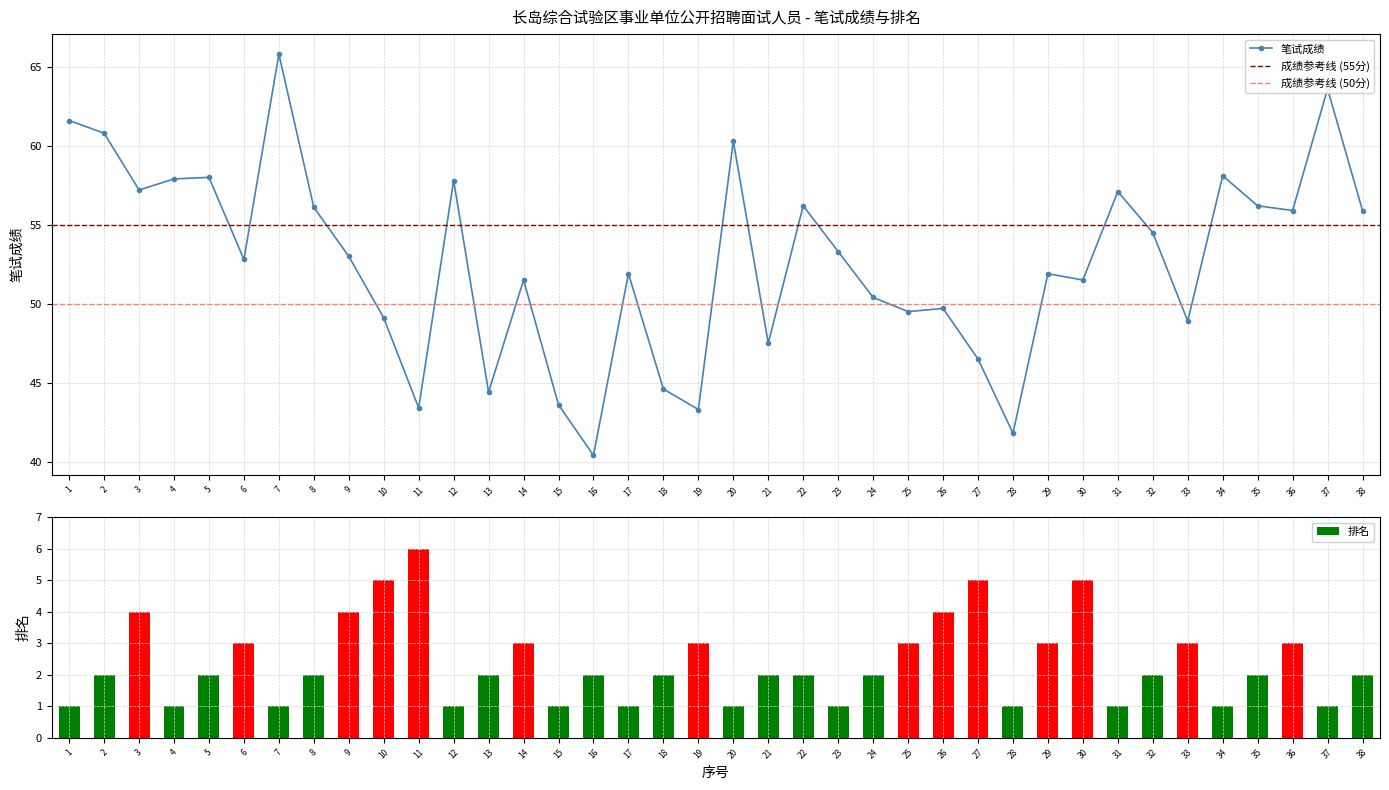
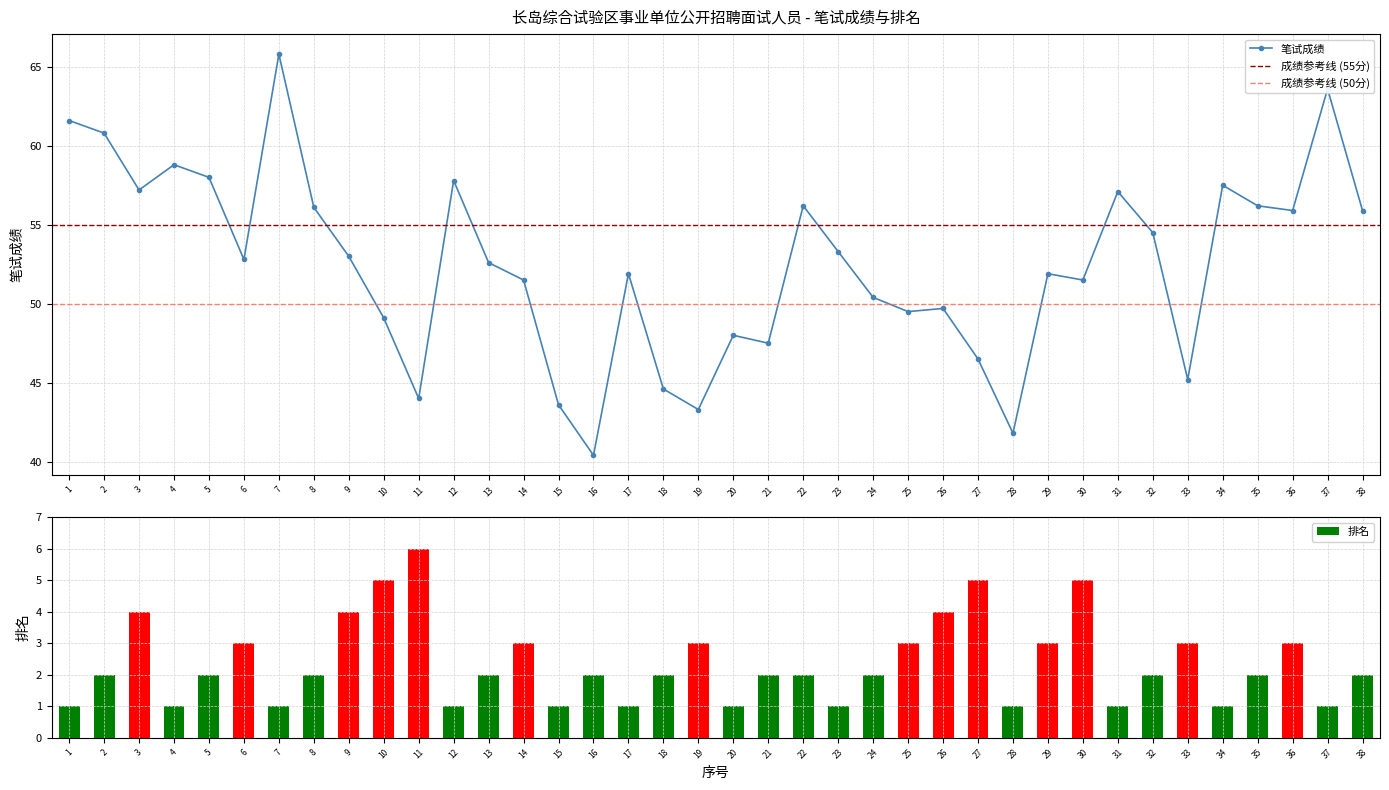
长岛综合试验区事业单位公开招聘面试人员 - 笔试成绩与排名, 4: 57.9 -> 58.8
长岛综合试验区事业单位公开招聘面试人员 - 笔试成绩与排名, 11: 43.4 -> 44.0
长岛综合试验区事业单位公开招聘面试人员 - 笔试成绩与排名, 13: 44.4 -> 52.6
长岛综合试验区事业单位公开招聘面试人员 - 笔试成绩与排名, 20: 60.3 -> 48.0
长岛综合试验区事业单位公开招聘面试人员 - 笔试成绩与排名, 33: 48.9 -> 45.2
长岛综合试验区事业单位公开招聘面试人员 - 笔试成绩与排名, 34: 58.1 -> 57.5
